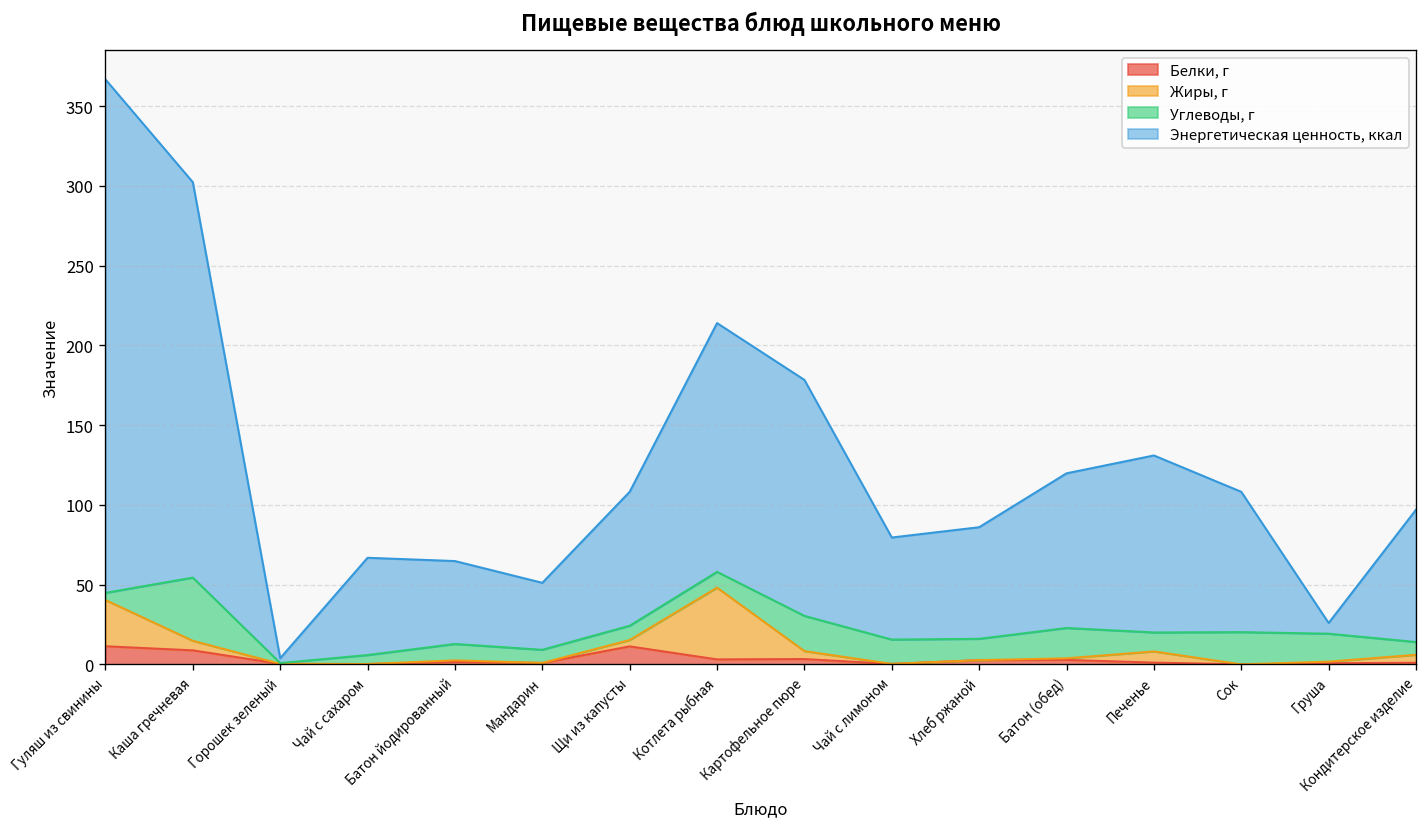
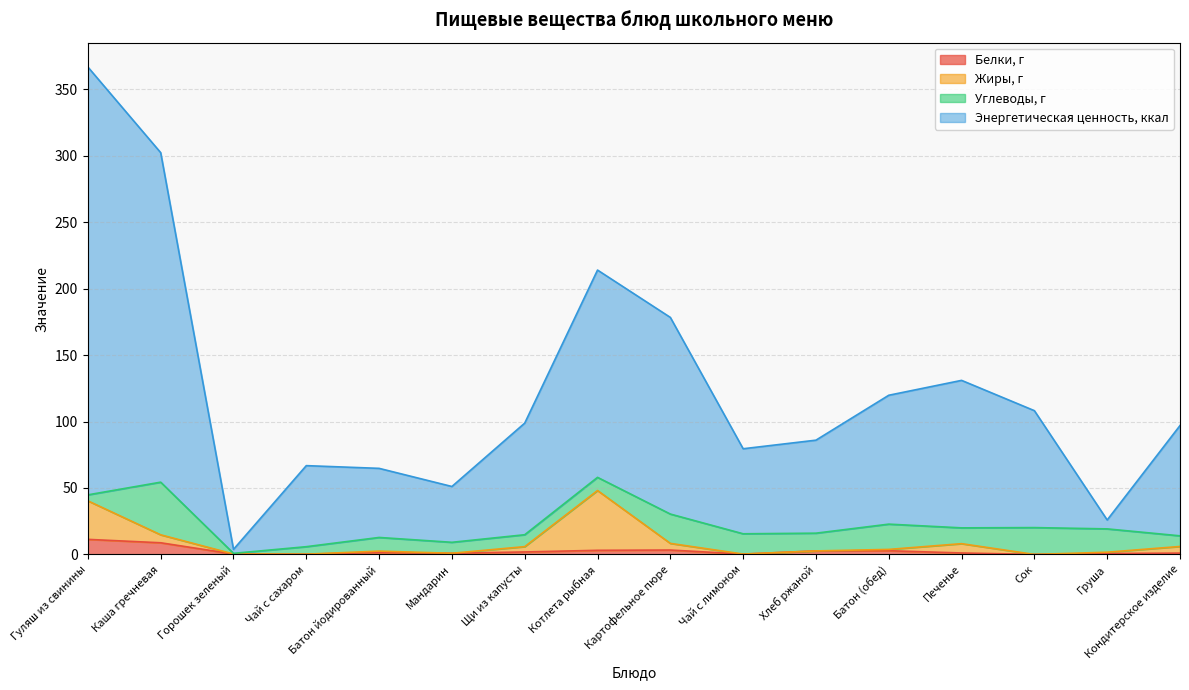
Белки, г, Щи из капусты: 11 -> 2
